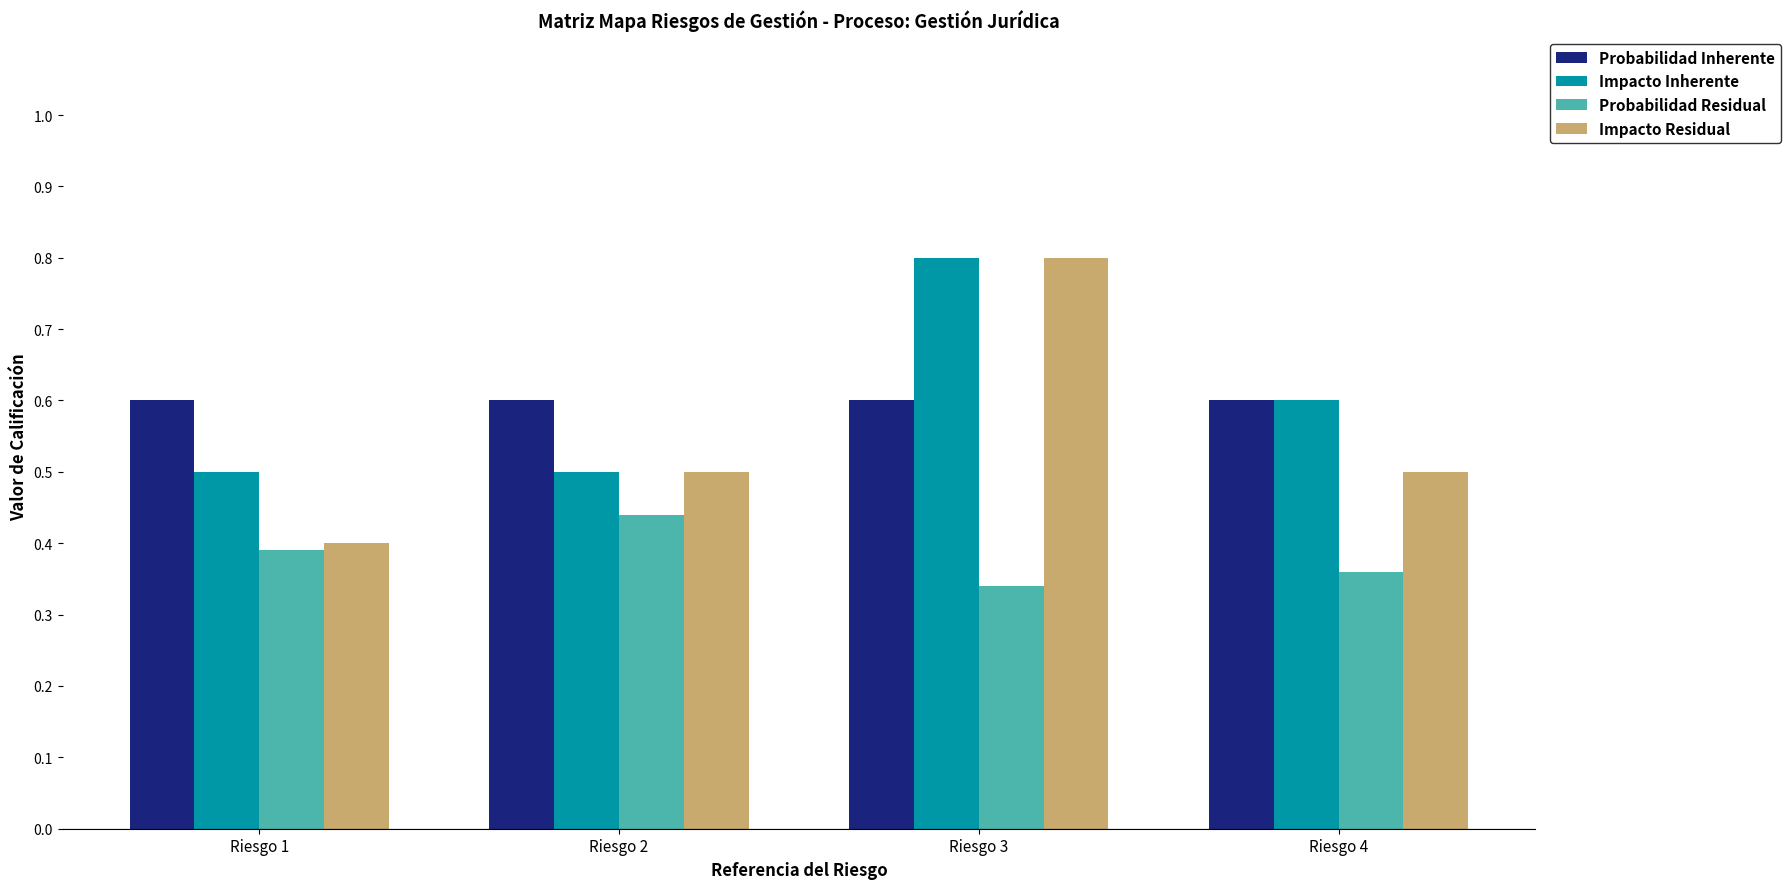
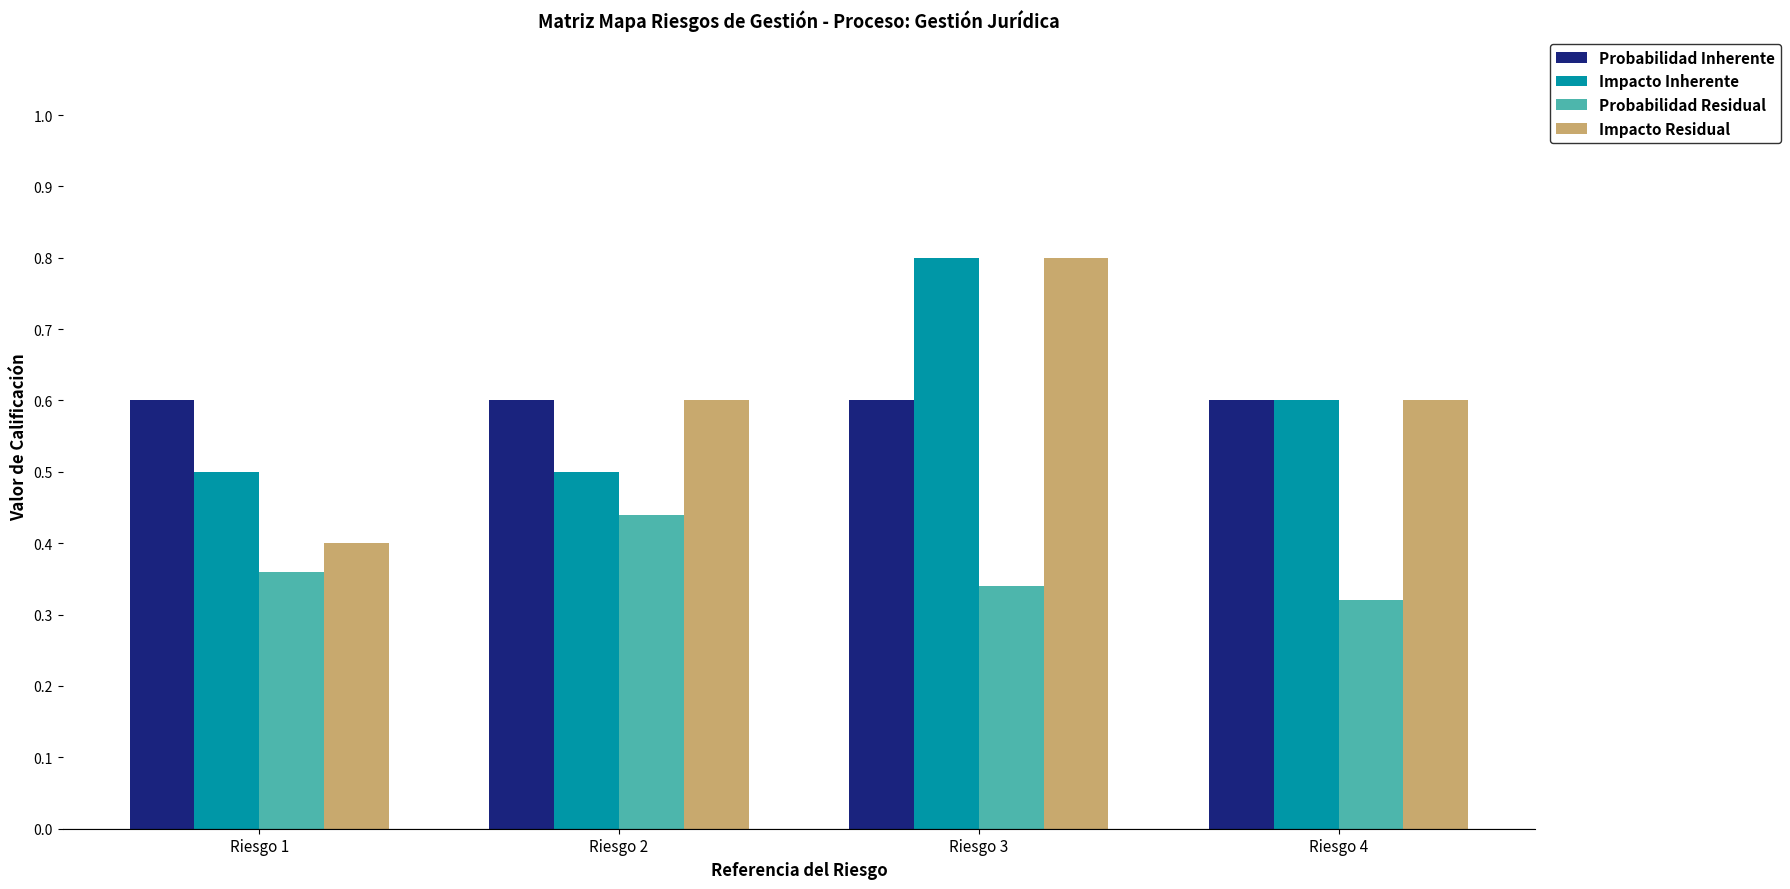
Probabilidad Residual, Riesgo 1: 0.39 -> 0.36
Impacto Residual, Riesgo 2: 0.5 -> 0.6
Probabilidad Residual, Riesgo 4: 0.36 -> 0.32
Impacto Residual, Riesgo 4: 0.5 -> 0.6
